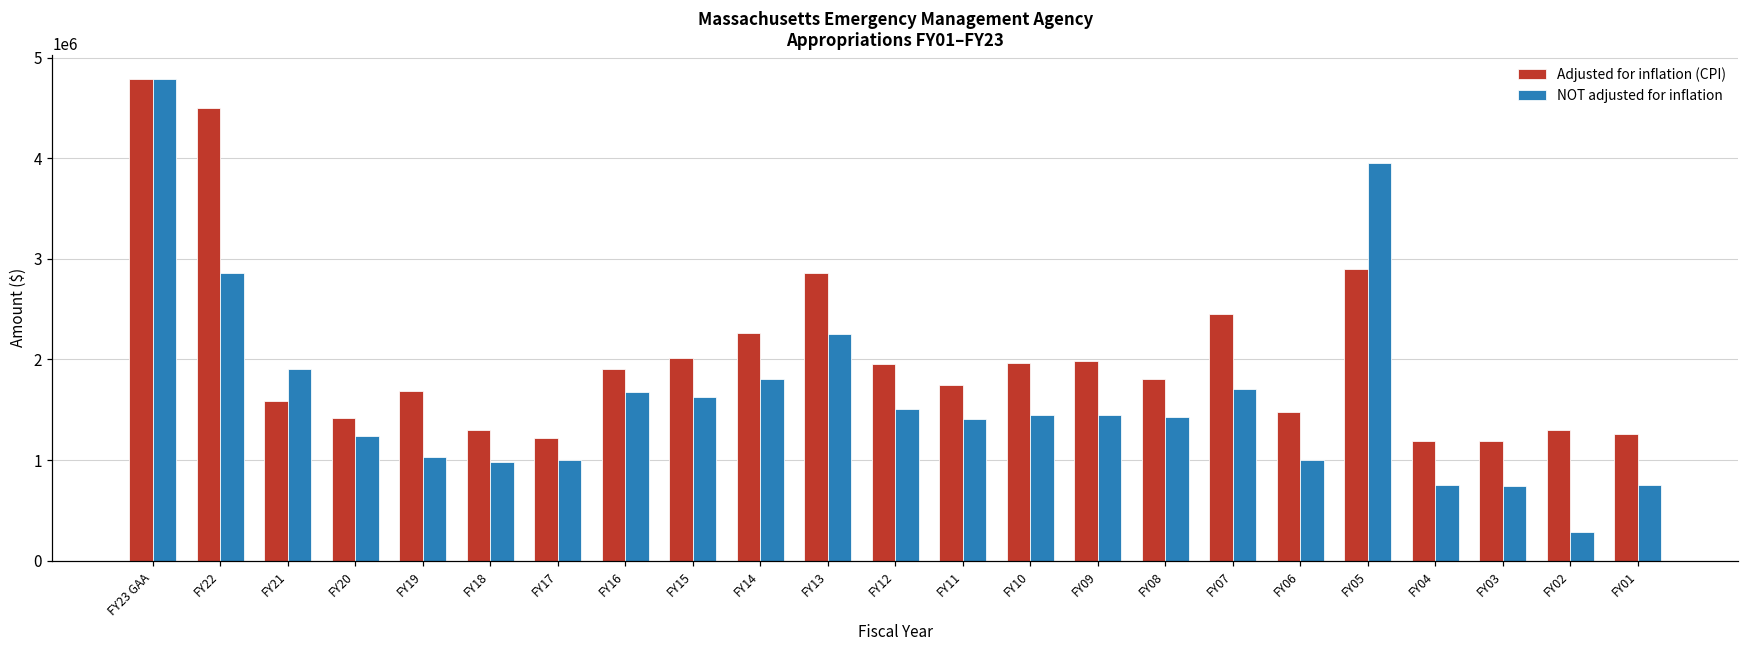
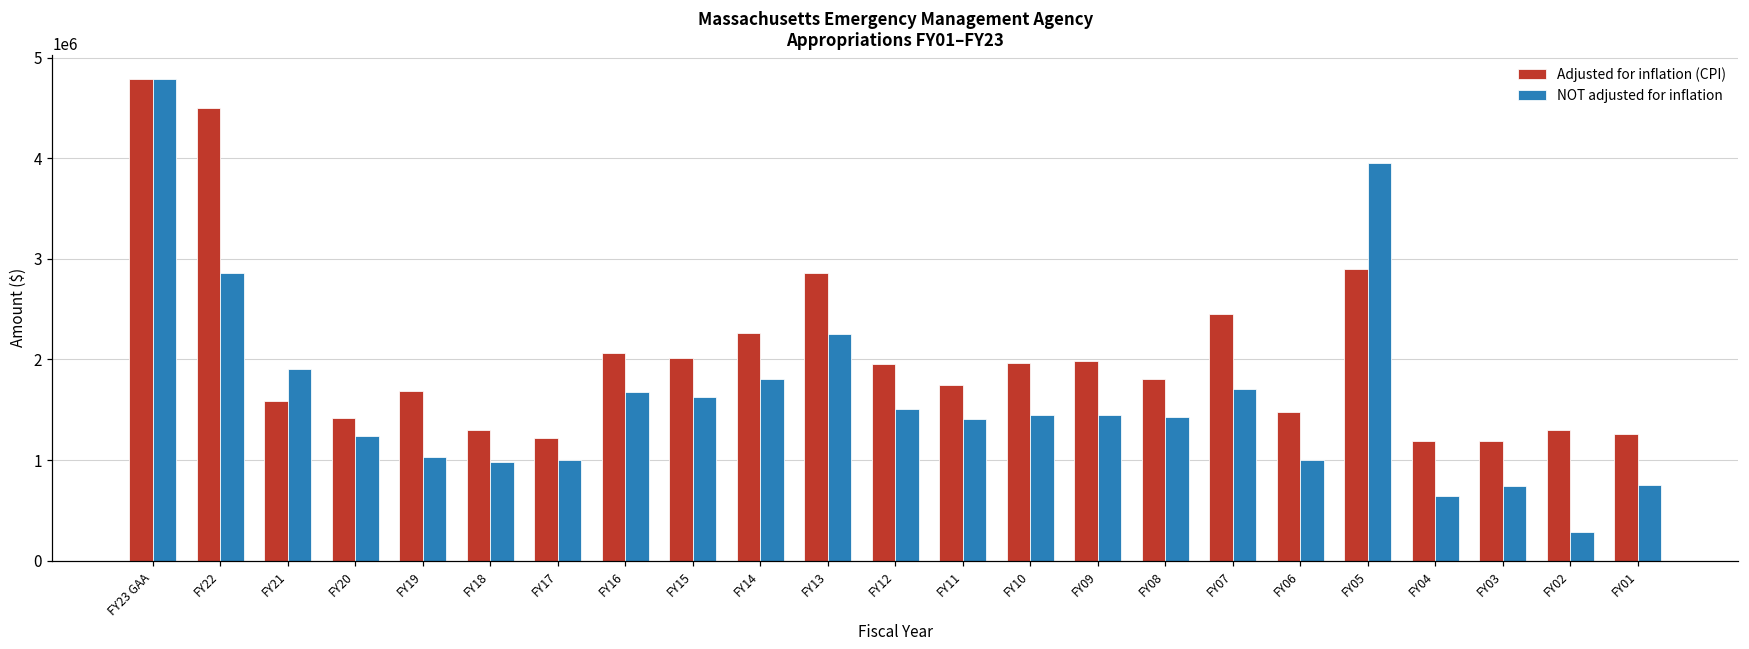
Adjusted for inflation (CPI), FY16: 1900000 -> 2100000
NOT adjusted for inflation, FY04: 800000 -> 600000
